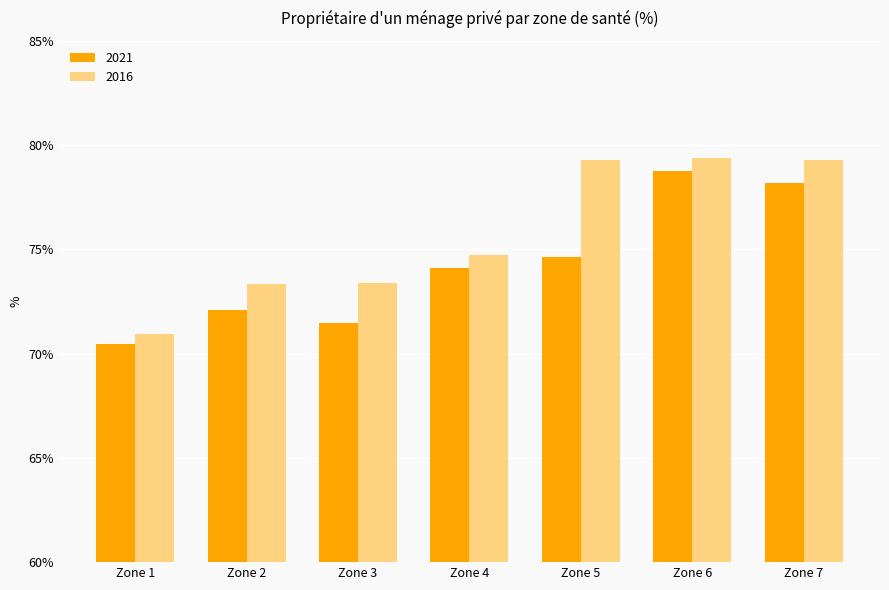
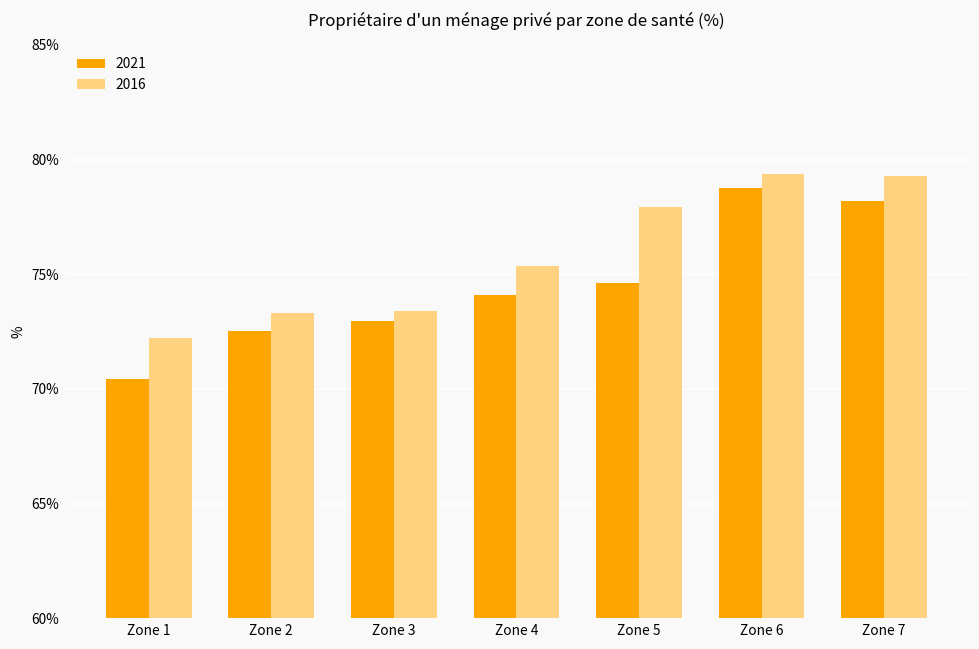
2016, Zone 1: 70.9% -> 72.2%
2021, Zone 2: 72.1% -> 72.5%
2021, Zone 3: 71.5% -> 73.0%
2016, Zone 4: 74.7% -> 75.4%
2016, Zone 5: 79.3% -> 77.9%
